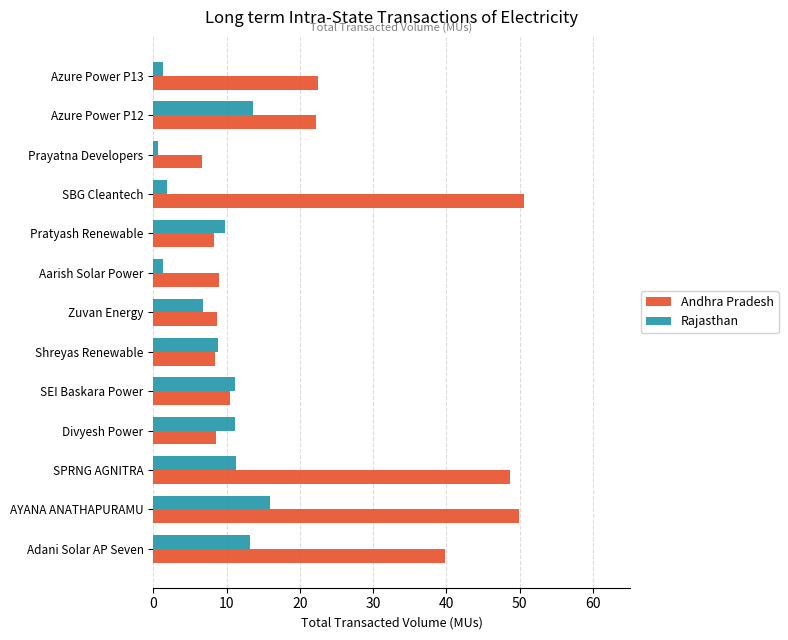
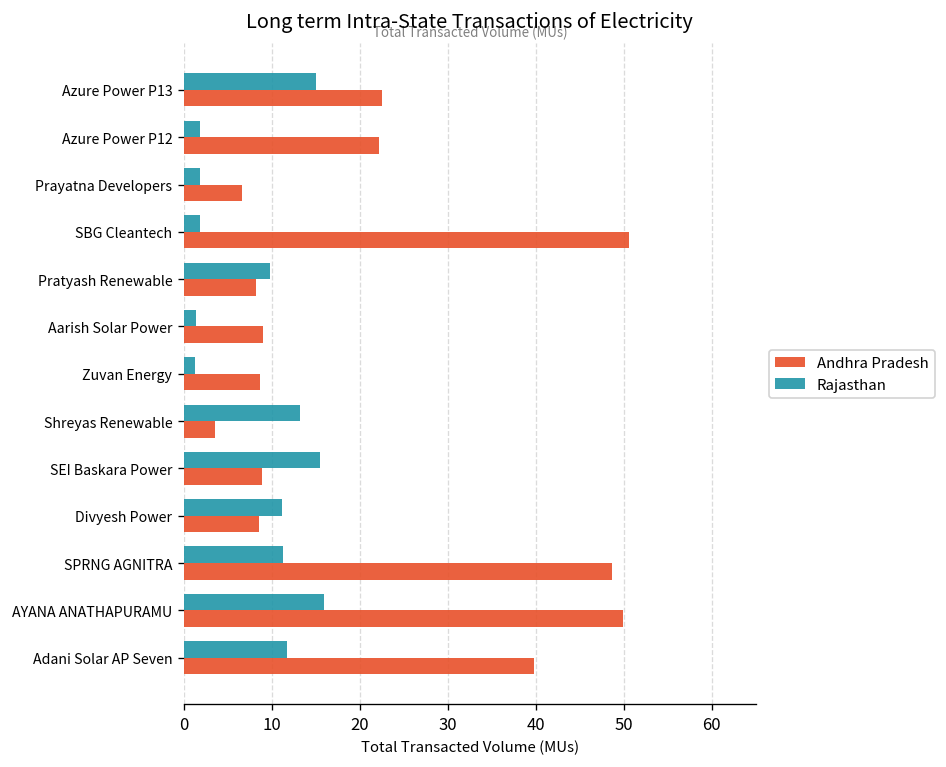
Rajasthan, Azure Power P13: 1 -> 15
Rajasthan, Azure Power P12: 14 -> 2
Rajasthan, Prayatna Developers: 1 -> 2
Rajasthan, Zuvan Energy: 7 -> 1
Rajasthan, Shreyas Renewable: 9 -> 13
Andhra Pradesh, Shreyas Renewable: 8 -> 3
Rajasthan, SEI Baskara Power: 11 -> 15
Andhra Pradesh, SEI Baskara Power: 10 -> 9
Rajasthan, Adani Solar AP Seven: 13 -> 12
